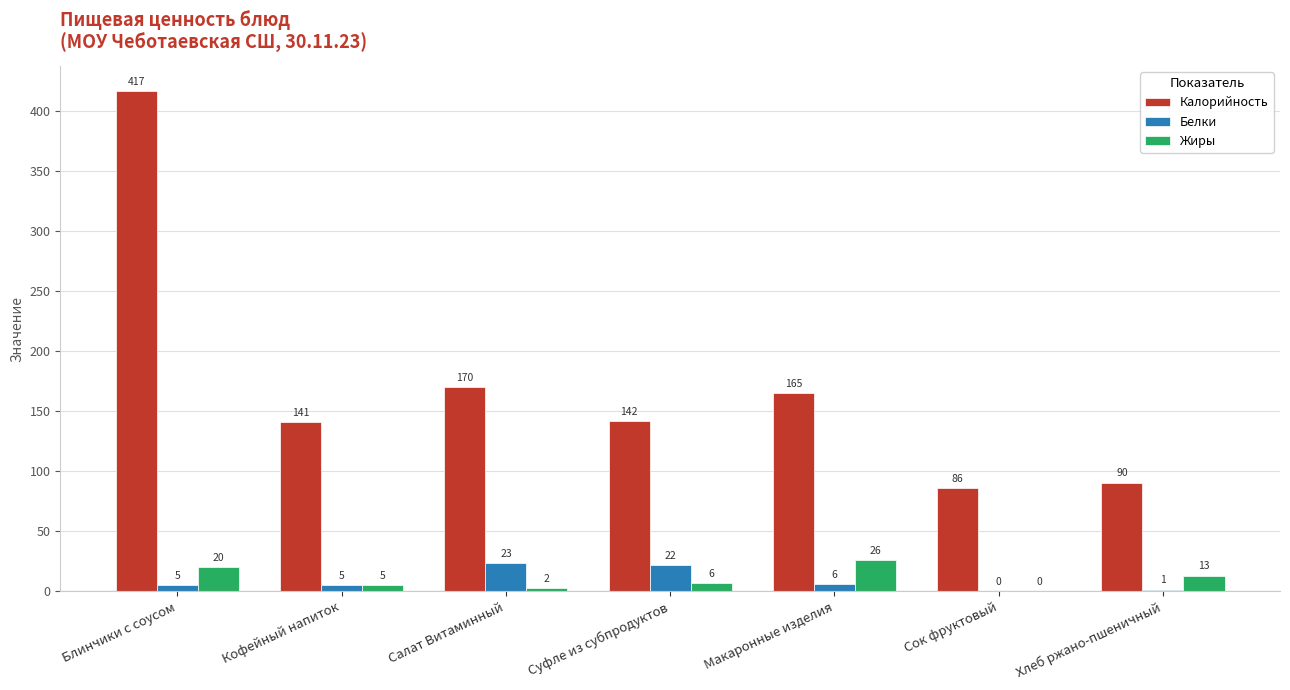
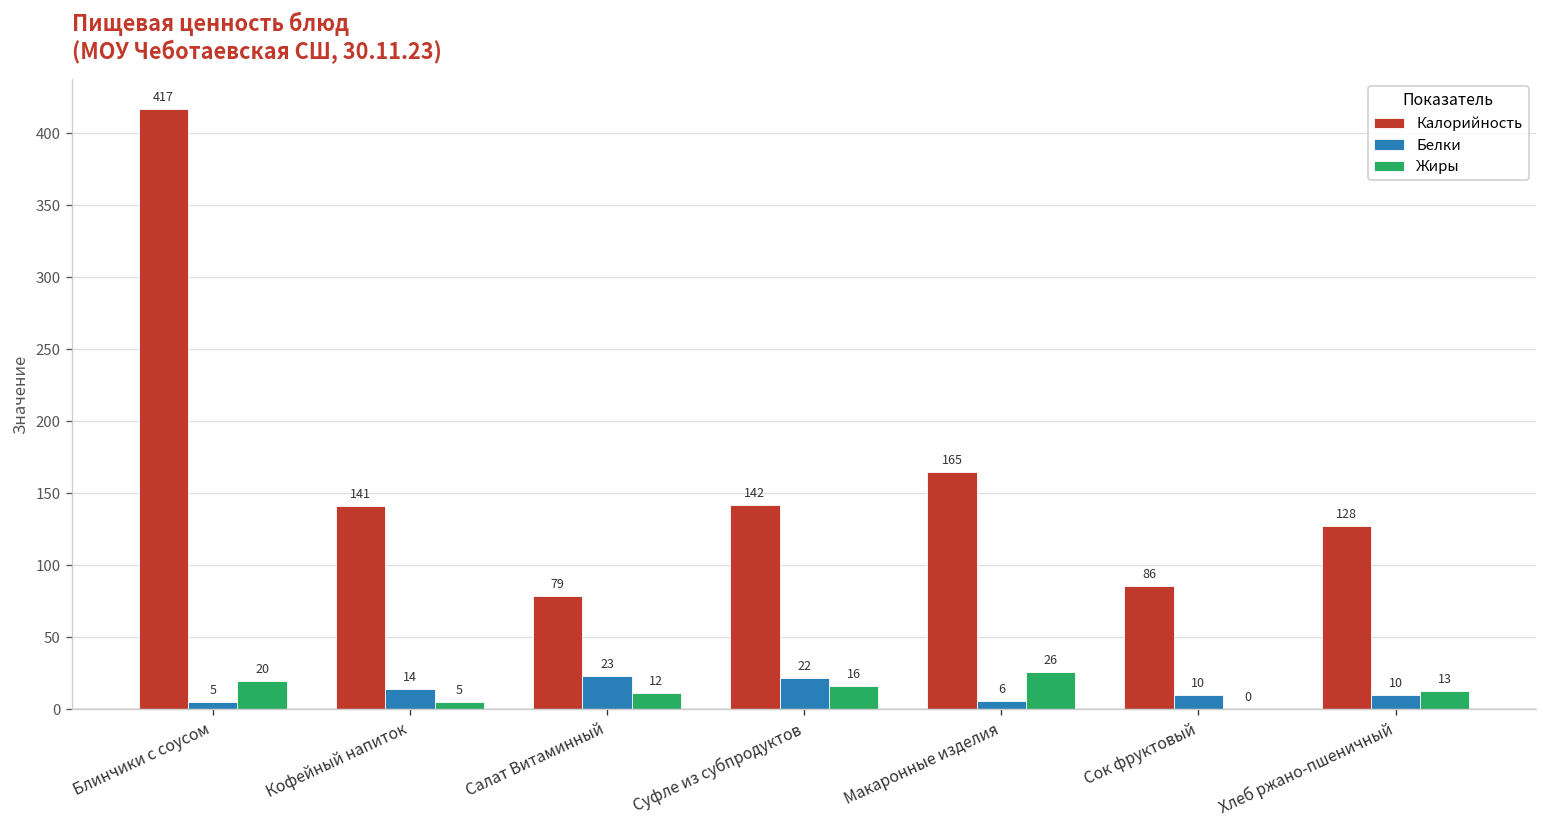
Белки, Кофейный напиток: 5 -> 14
Калорийность, Салат Витаминный: 170 -> 79
Жиры, Салат Витаминный: 2 -> 12
Жиры, Суфле из субпродуктов: 6 -> 16
Белки, Сок фруктовый: 0 -> 10
Калорийность, Хлеб ржано-пшеничный: 90 -> 128
Белки, Хлеб ржано-пшеничный: 1 -> 10
